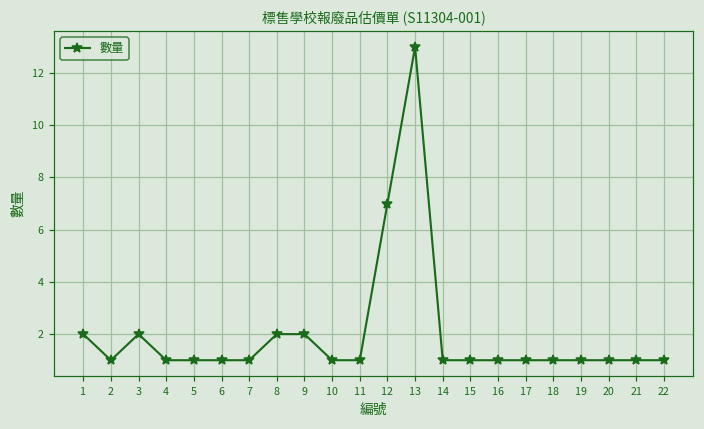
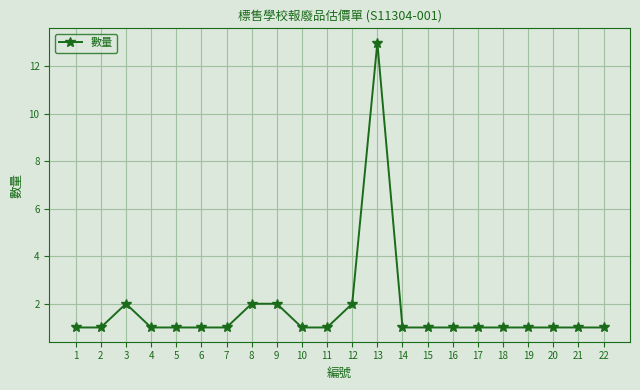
1: 2 -> 1
12: 7 -> 2
